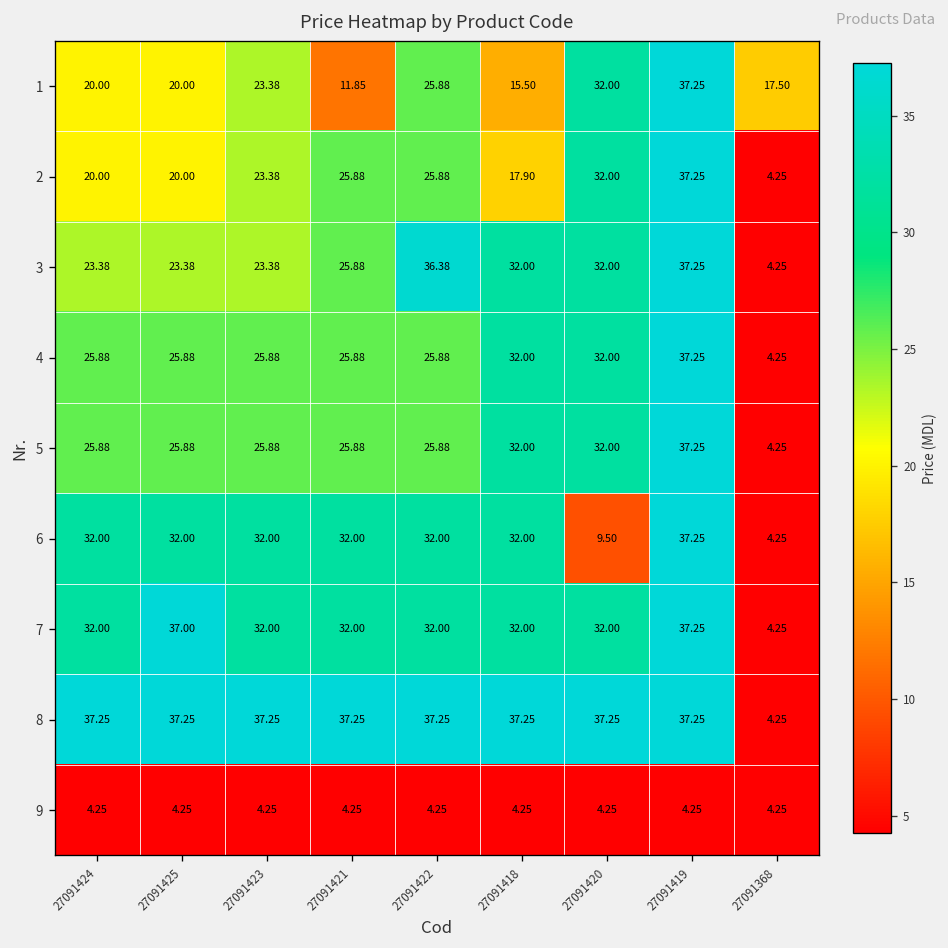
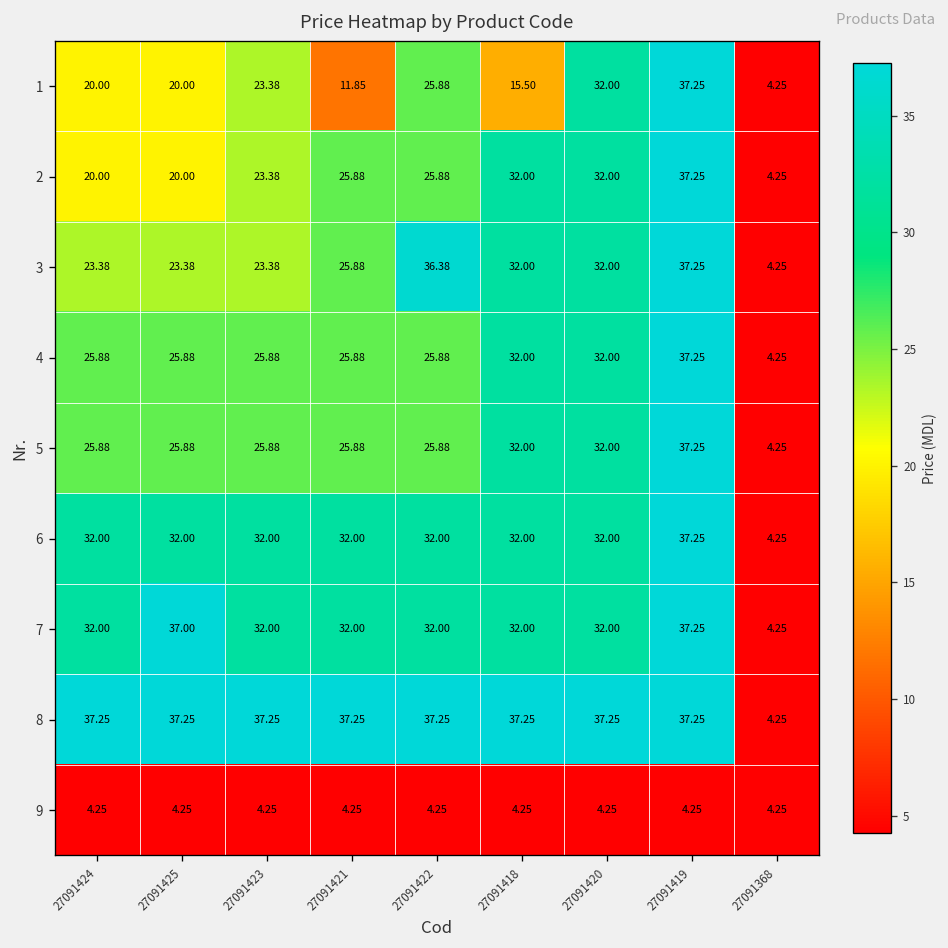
1, 27091368: 17.50 -> 4.25
2, 27091418: 17.90 -> 32.00
6, 27091420: 9.50 -> 32.00
